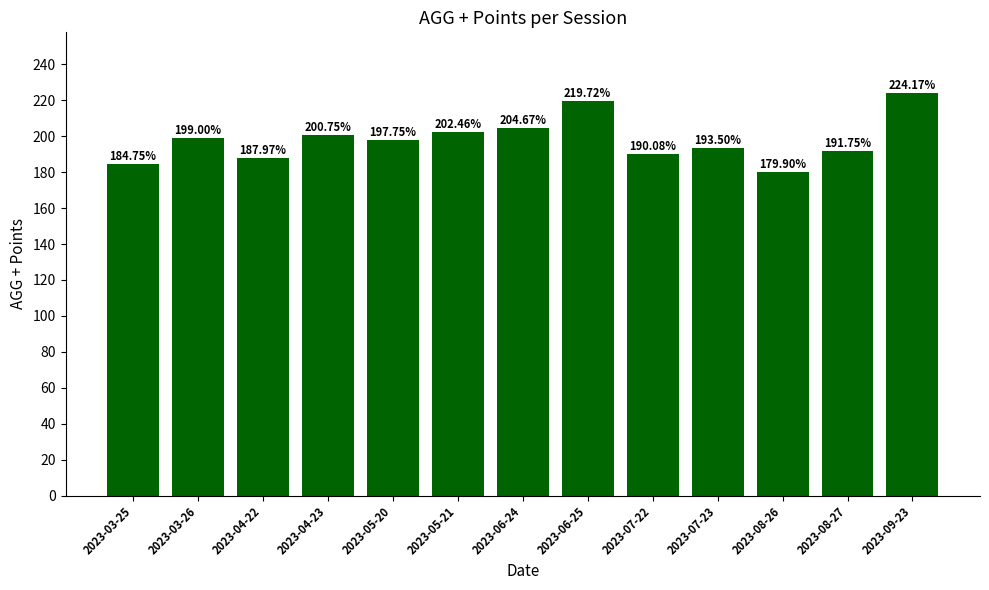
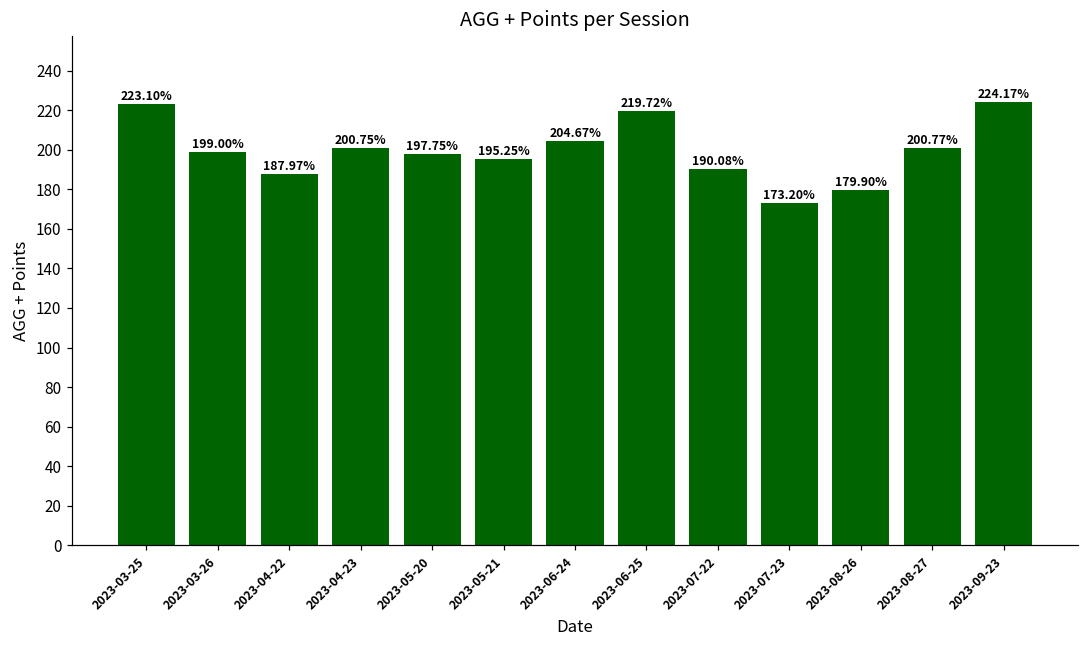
2023-03-25: 184.75% -> 223.10%
2023-05-21: 202.46% -> 195.25%
2023-07-23: 193.50% -> 173.20%
2023-08-27: 191.75% -> 200.77%
